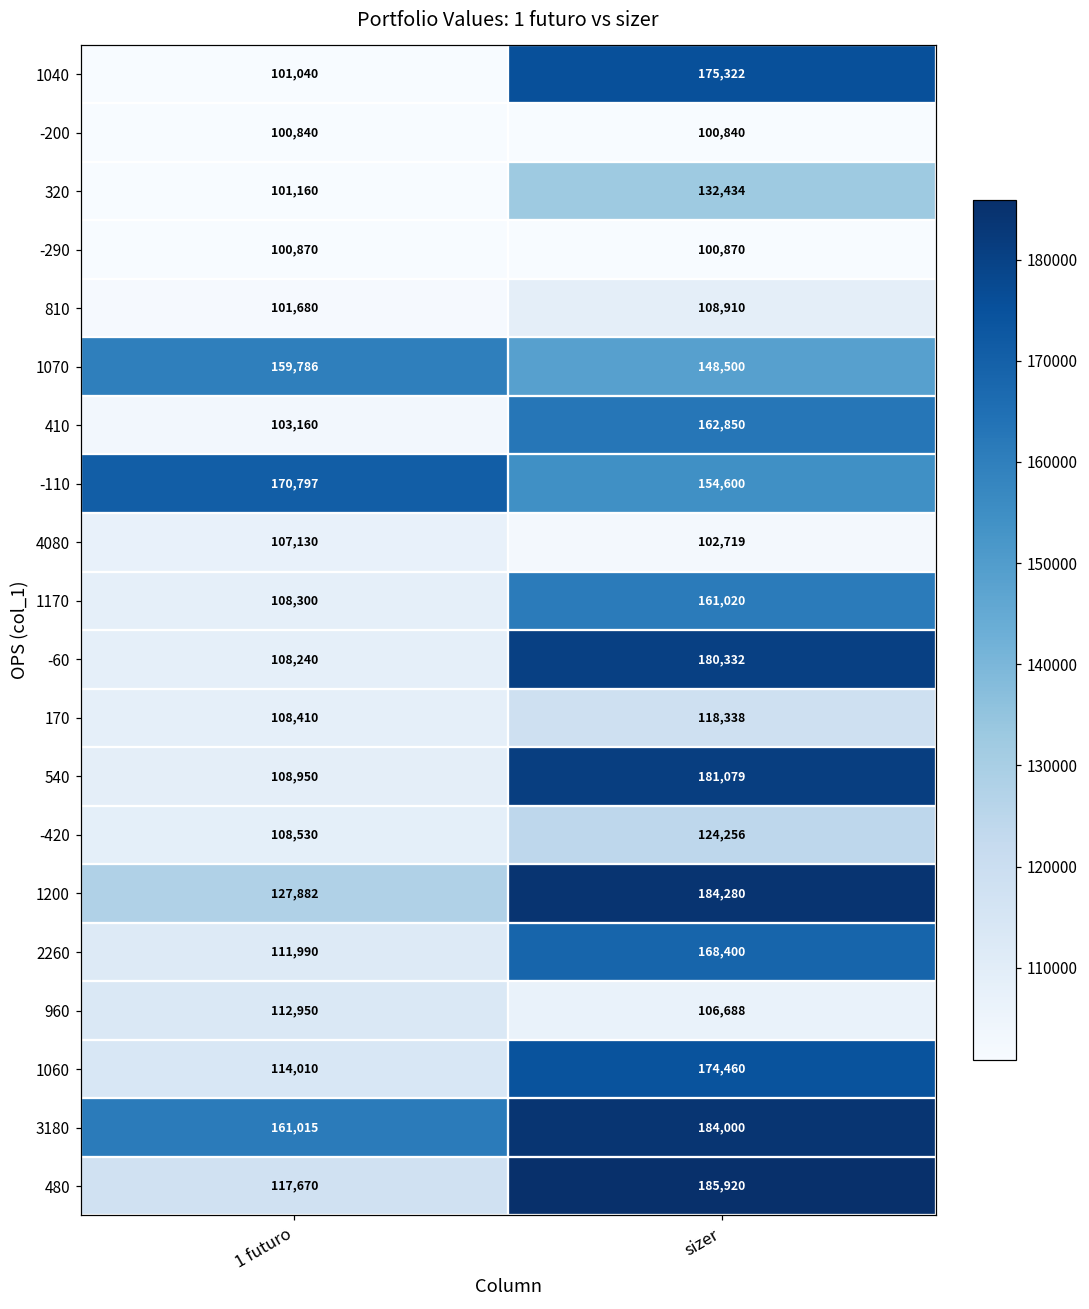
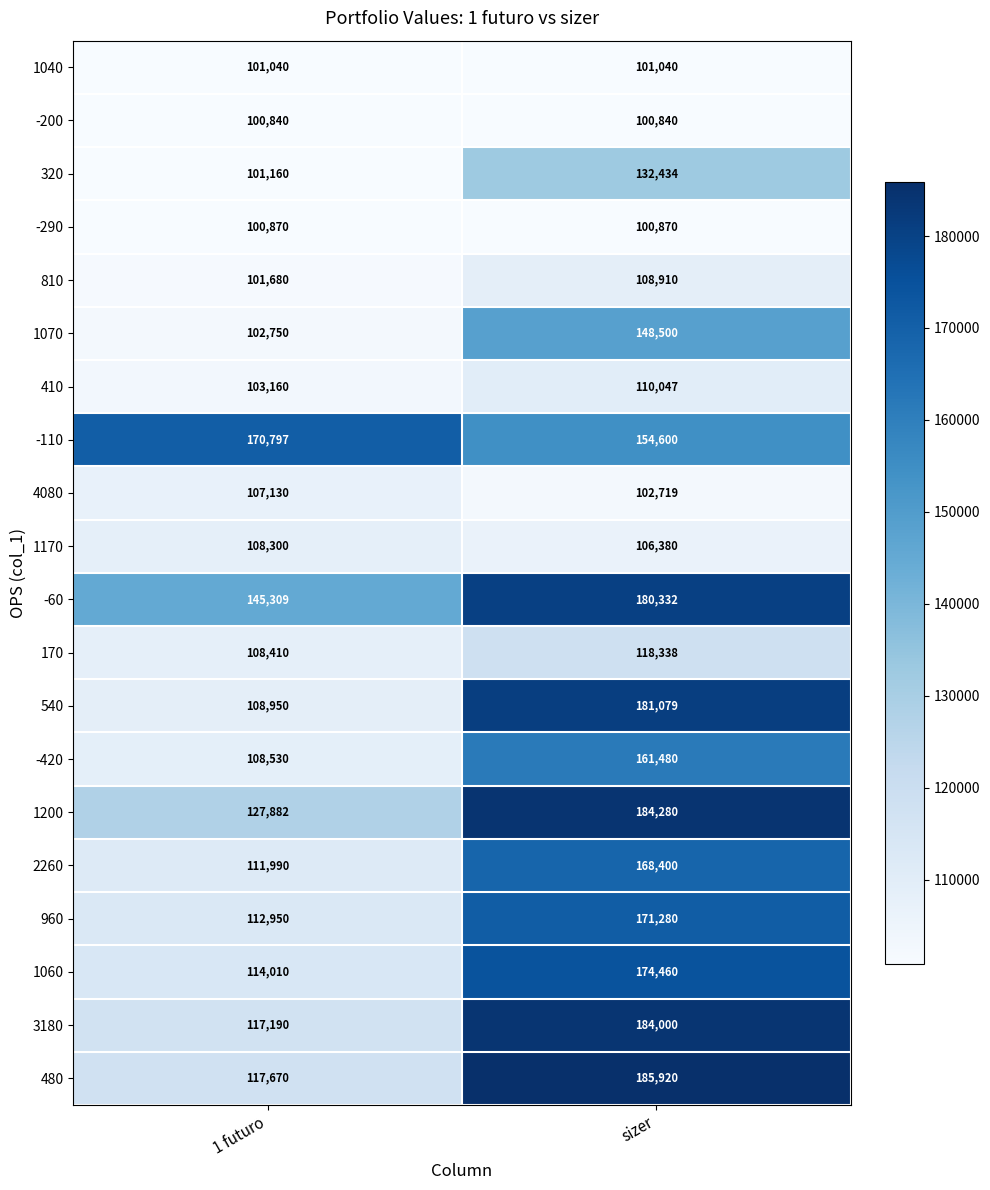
1040, sizer: 175,322 -> 101,040
1070, 1 futuro: 159,786 -> 102,750
410, sizer: 162,850 -> 110,047
1170, sizer: 161,020 -> 106,380
-60, 1 futuro: 108,240 -> 145,309
-420, sizer: 124,256 -> 161,480
960, sizer: 106,688 -> 171,280
3180, 1 futuro: 161,015 -> 117,190
